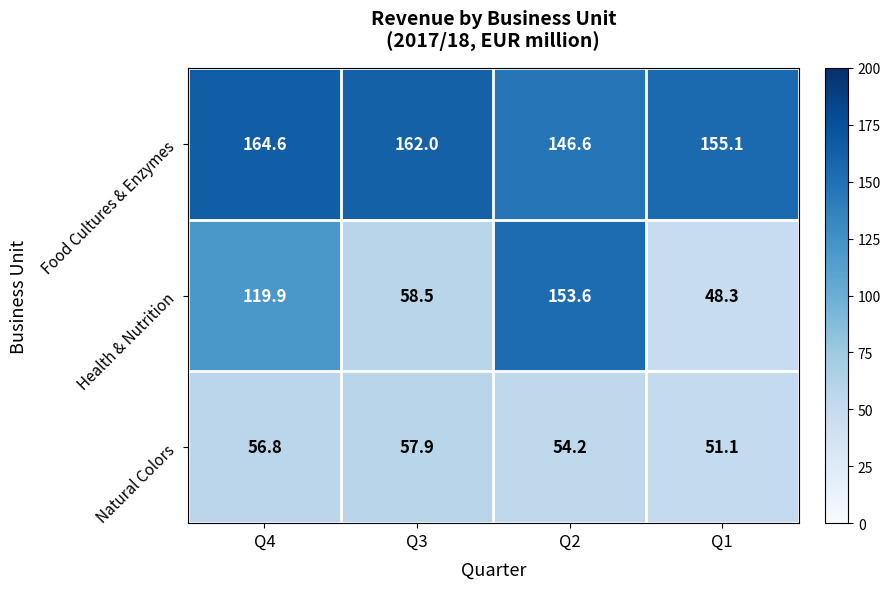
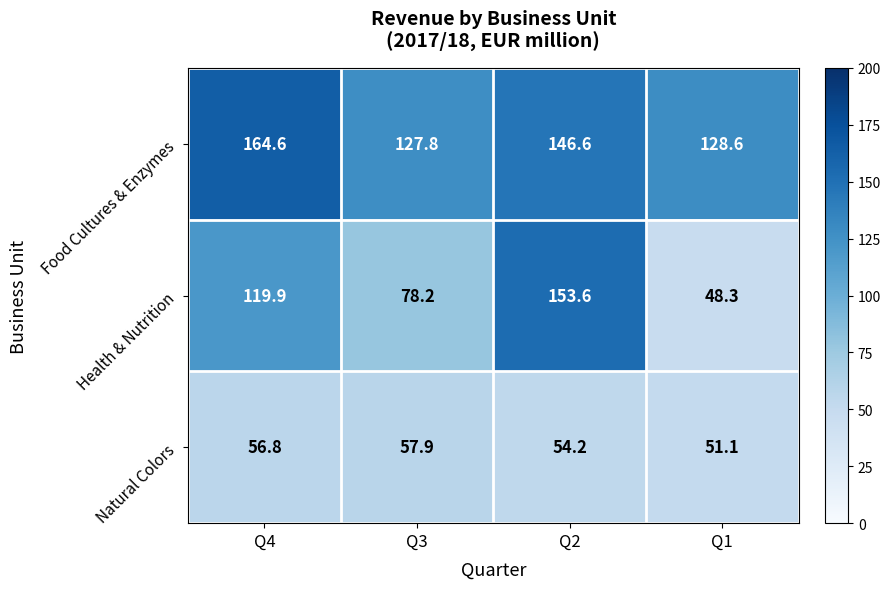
Food Cultures & Enzymes, Q3: 162.0 -> 127.8
Food Cultures & Enzymes, Q1: 155.1 -> 128.6
Health & Nutrition, Q3: 58.5 -> 78.2
